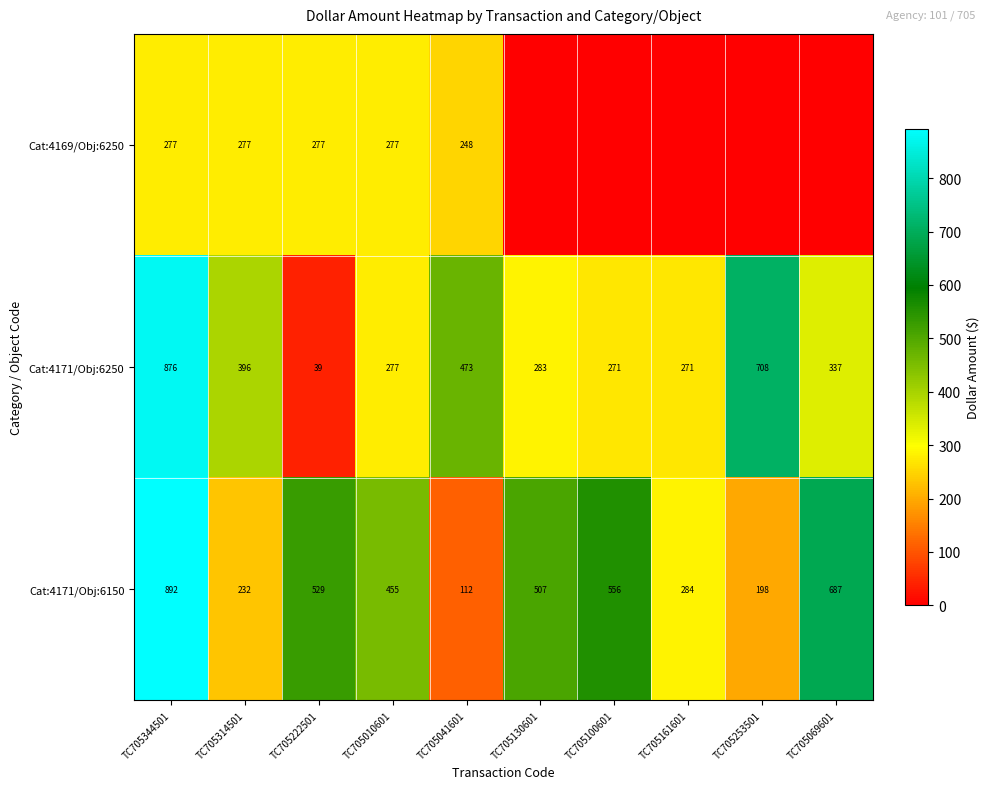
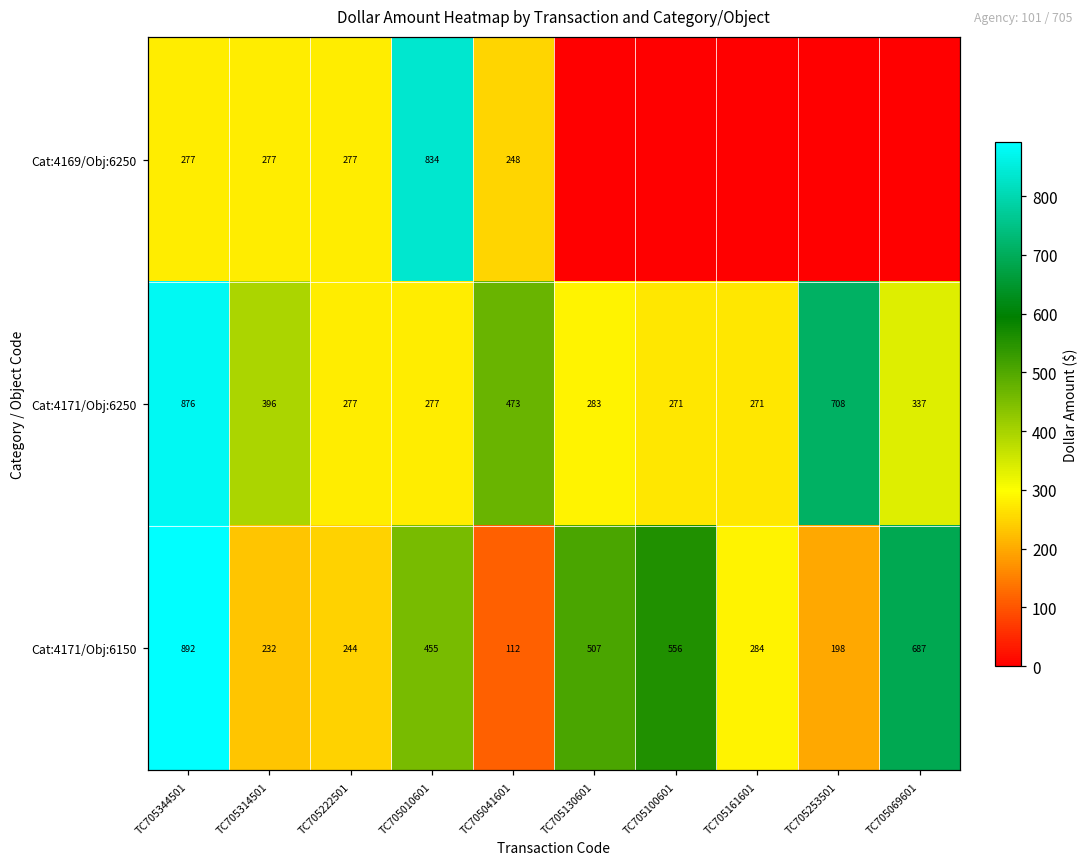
Cat:4169/Obj:6250, TC705010601: 277 -> 834
Cat:4171/Obj:6250, TC705222501: 39 -> 277
Cat:4171/Obj:6150, TC705222501: 529 -> 244
